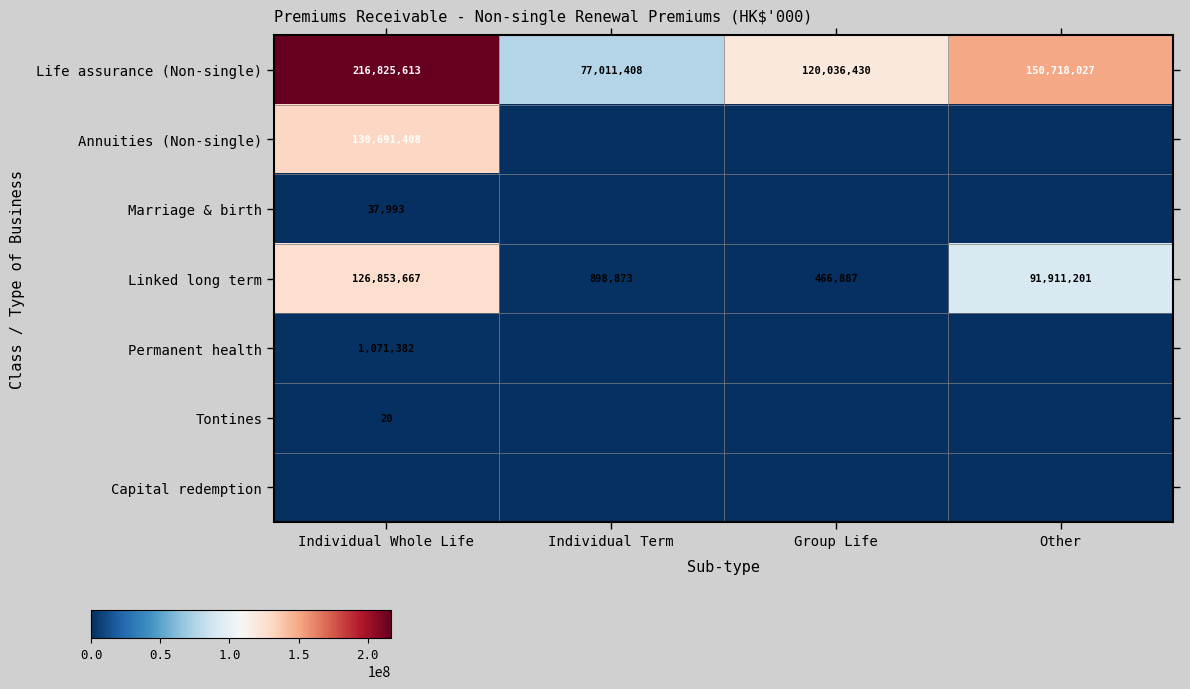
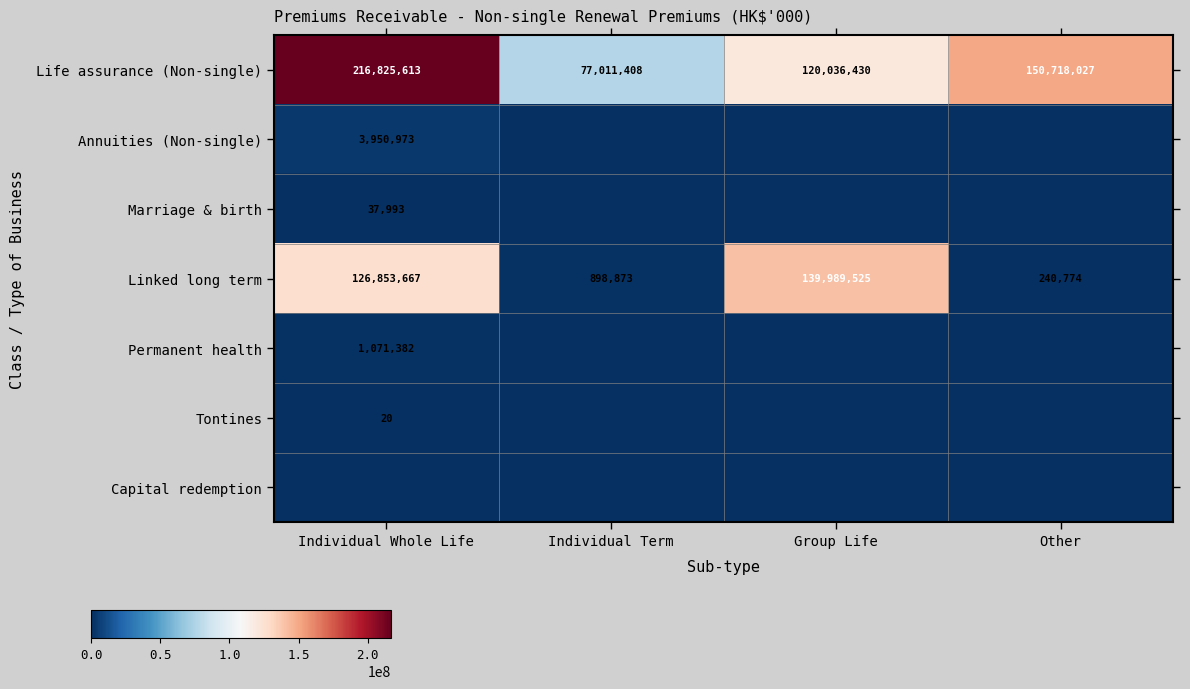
Annuities (Non-single), Individual Whole Life: 130,691,408 -> 3,950,973
Linked long term, Group Life: 466,887 -> 139,989,525
Linked long term, Other: 91,911,201 -> 240,774
